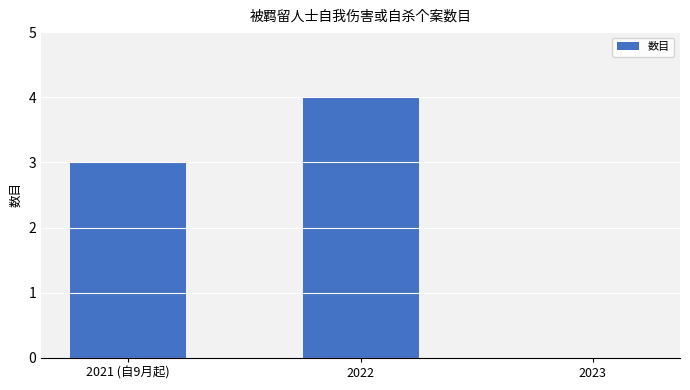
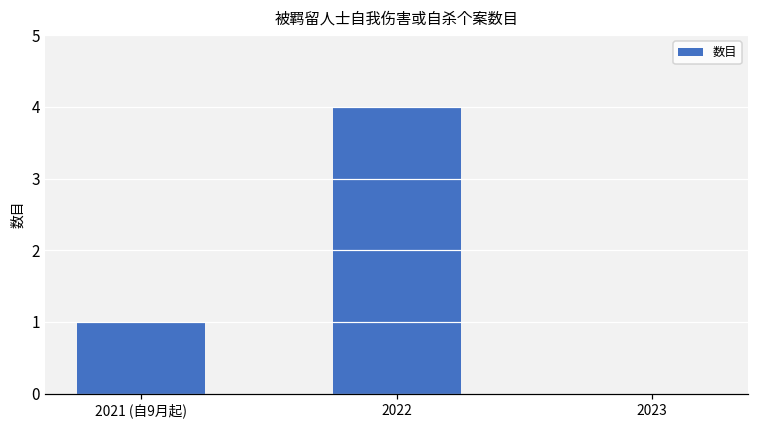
2021 (自9月起): 3 -> 1
